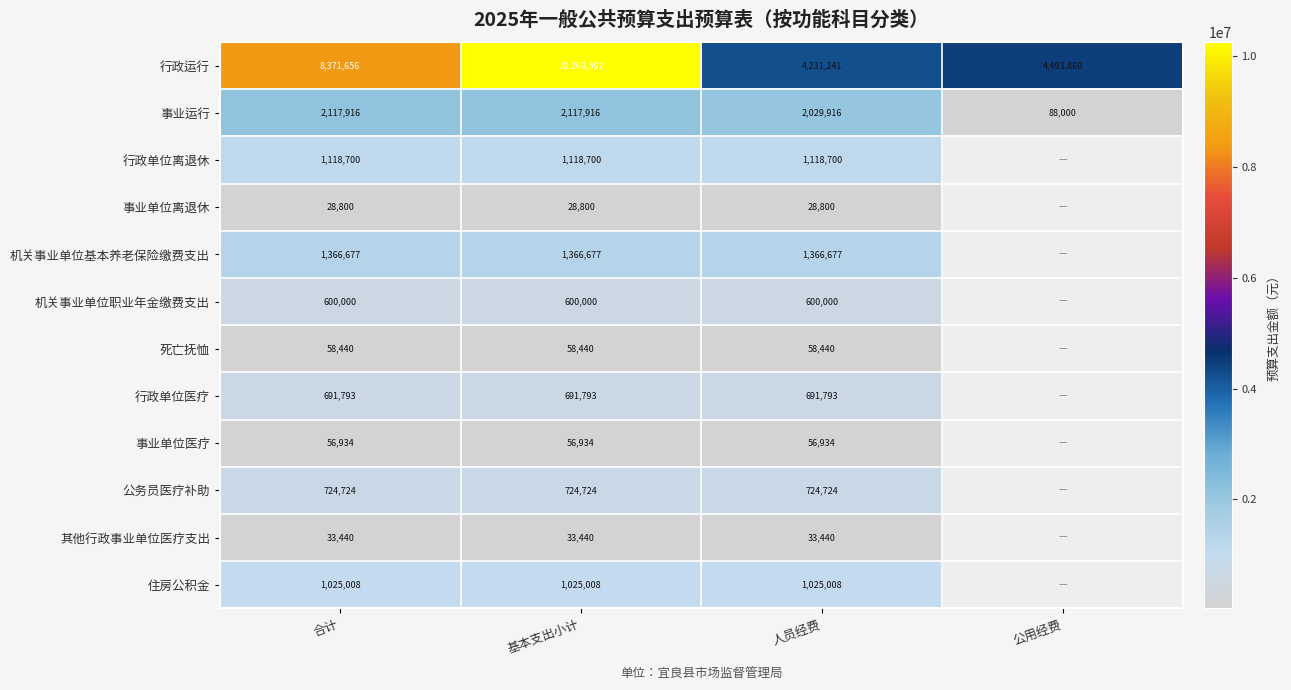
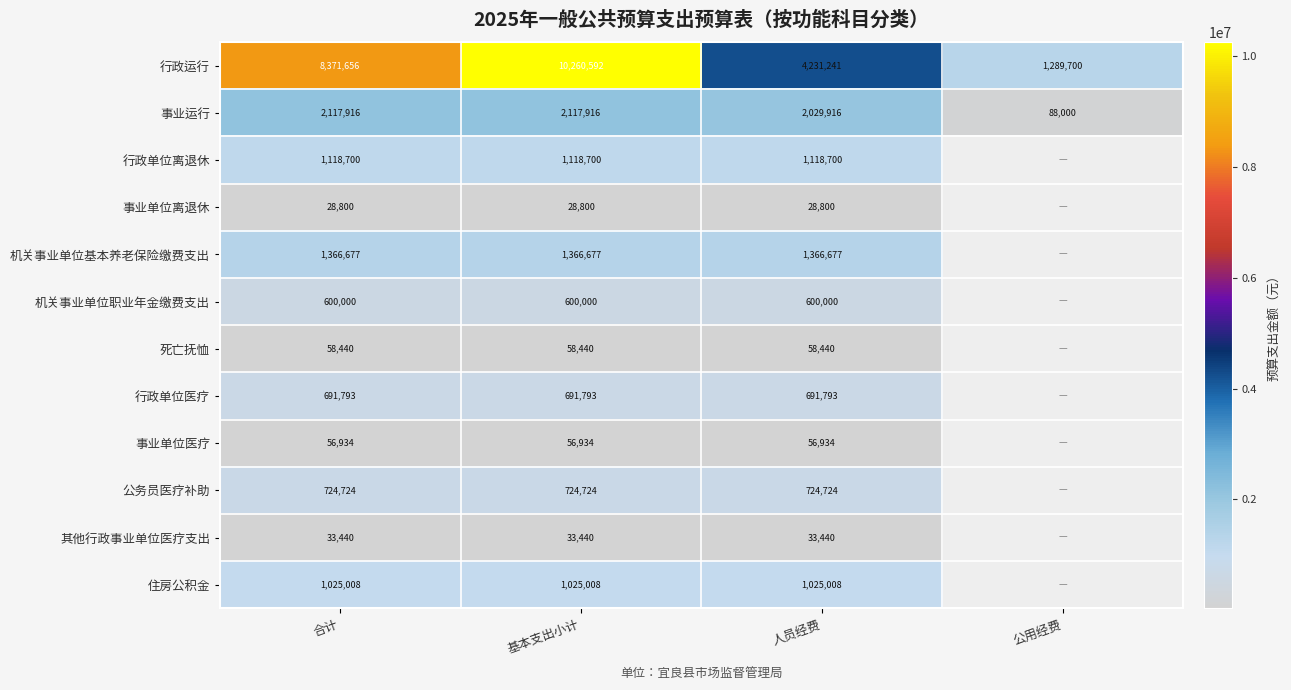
行政运行, 公用经费: 4,493,860 -> 1,289,700
